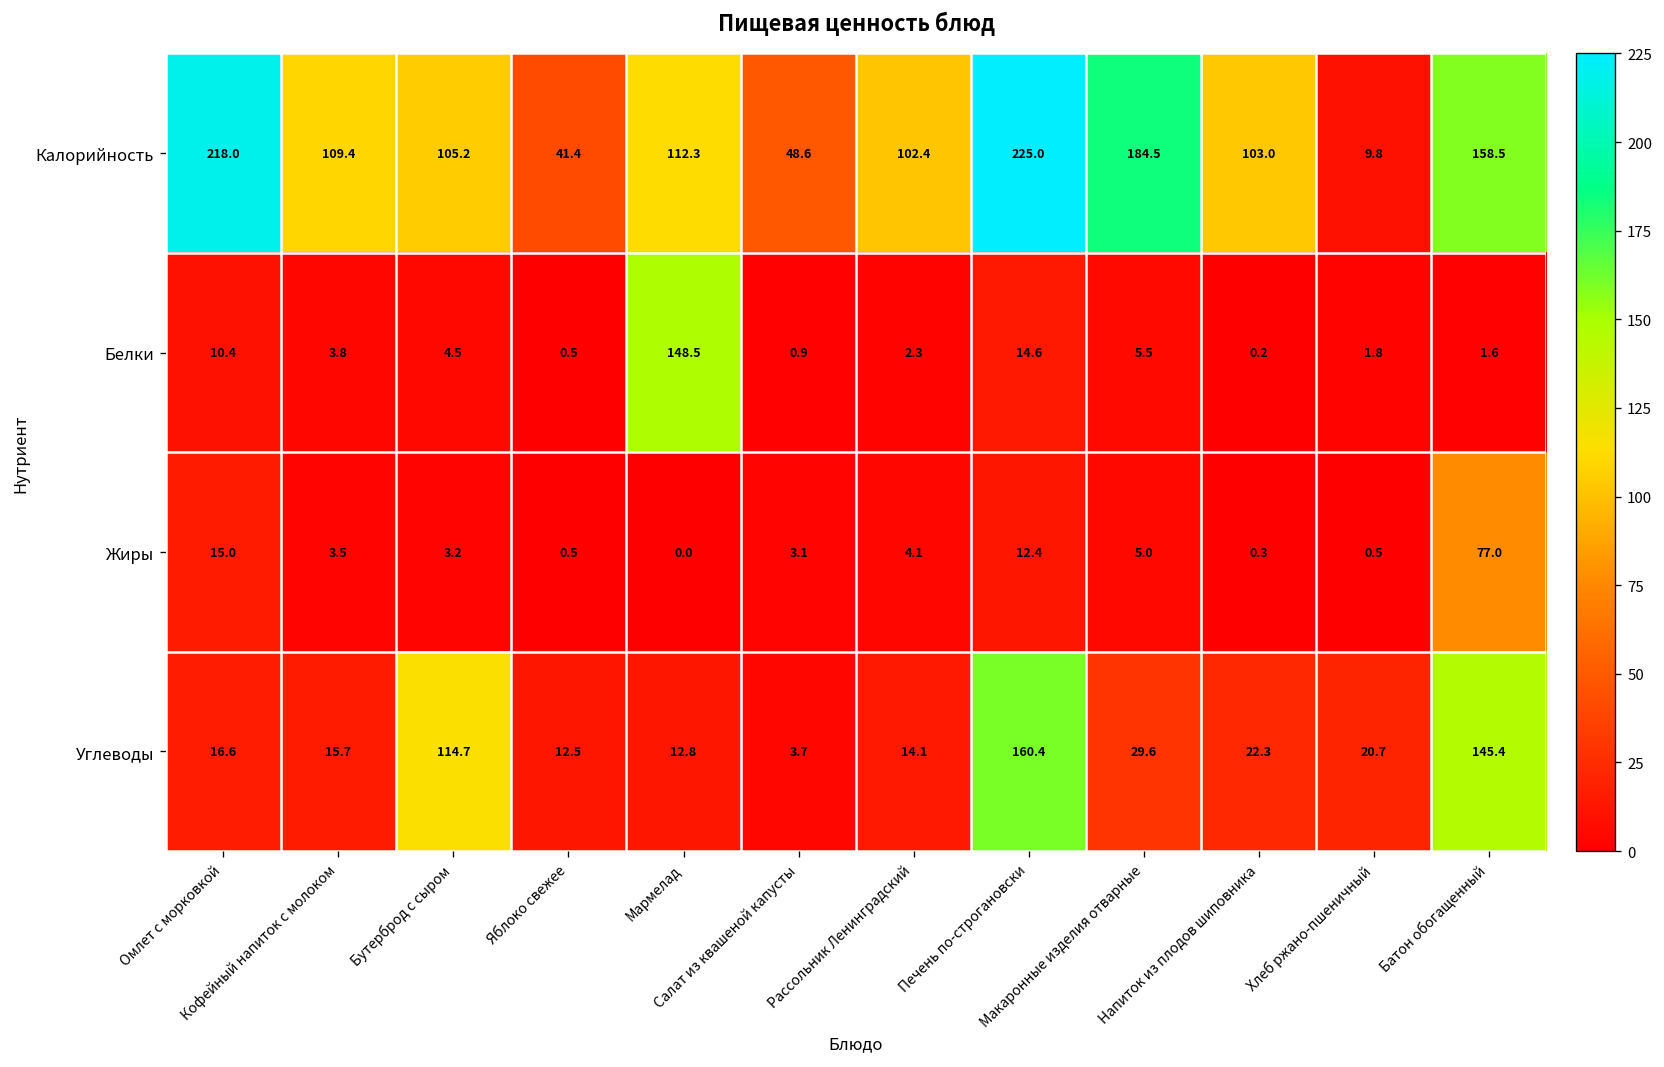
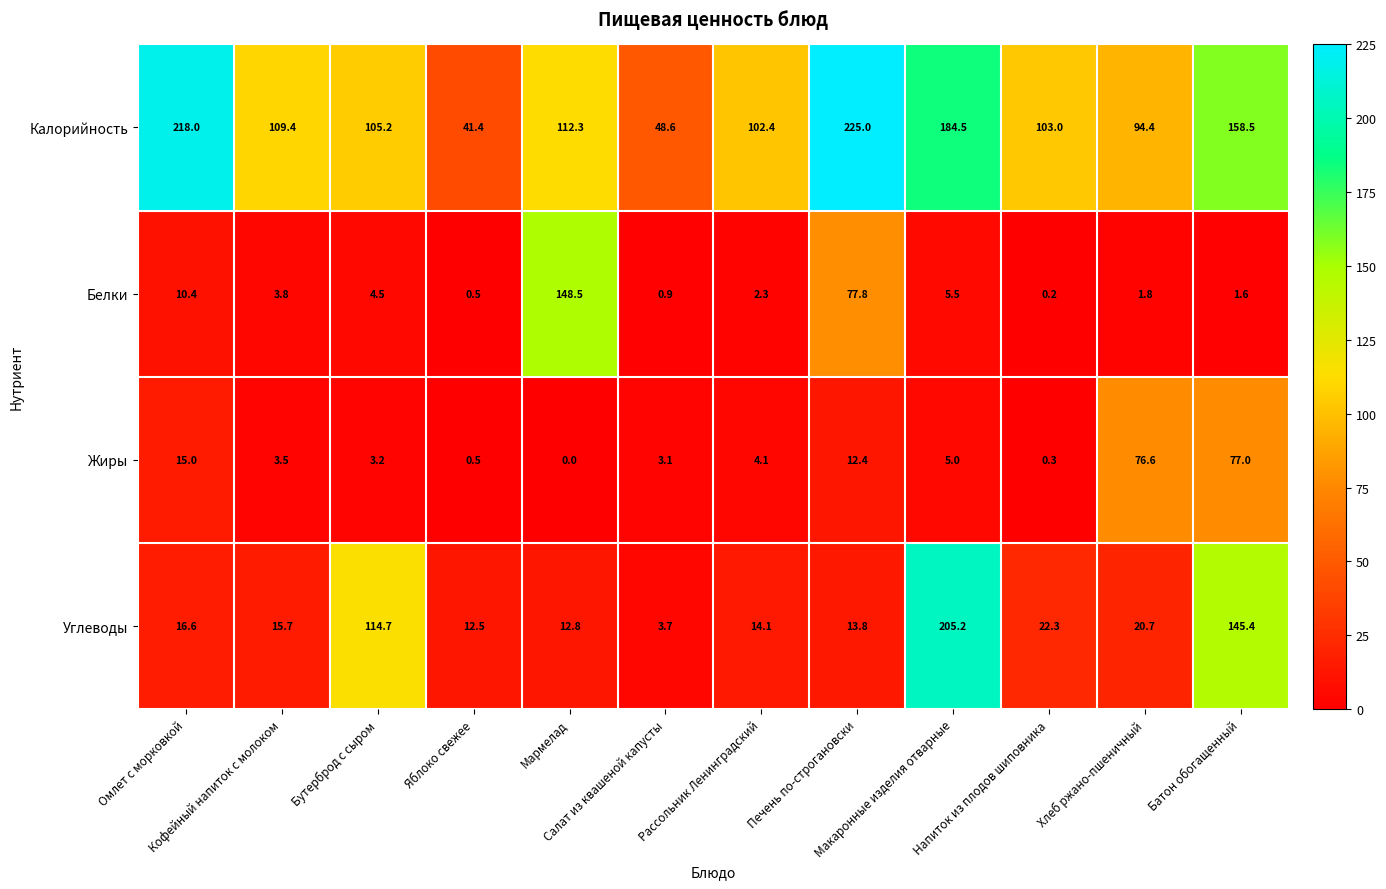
Калорийность, Хлеб ржано-пшеничный: 9.8 -> 94.4
Белки, Печень по-строгановски: 14.6 -> 77.8
Жиры, Хлеб ржано-пшеничный: 0.5 -> 76.6
Углеводы, Печень по-строгановски: 160.4 -> 13.8
Углеводы, Макаронные изделия отварные: 29.6 -> 205.2
